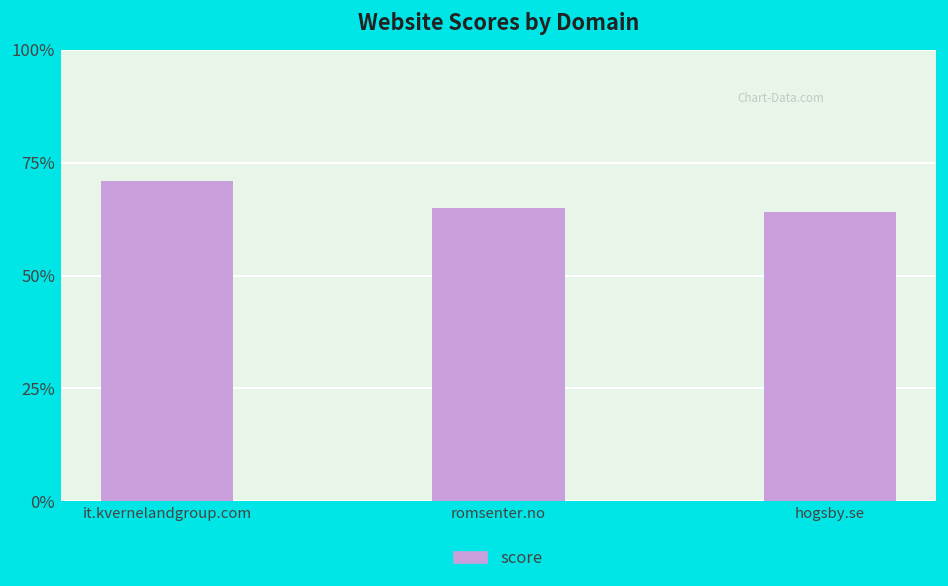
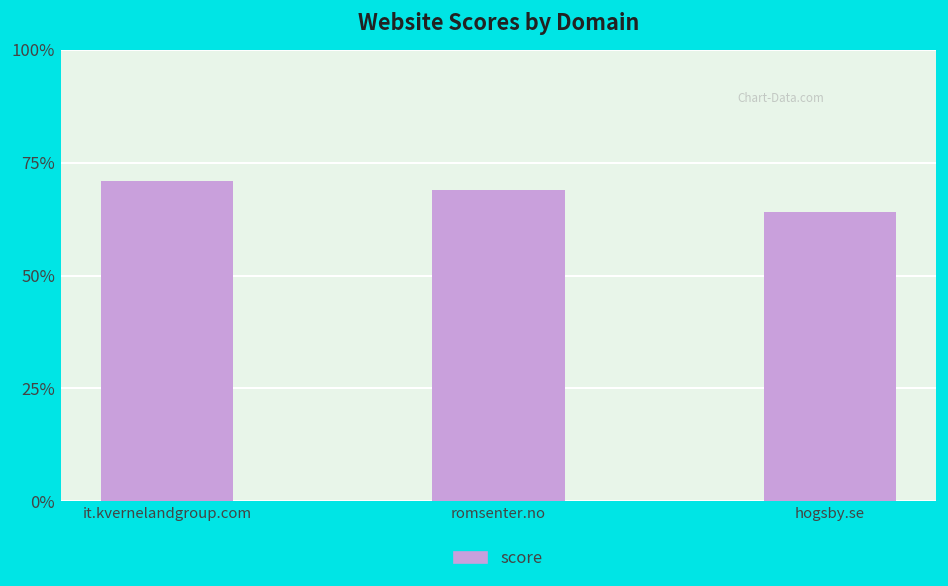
romsenter.no: 65% -> 69%
